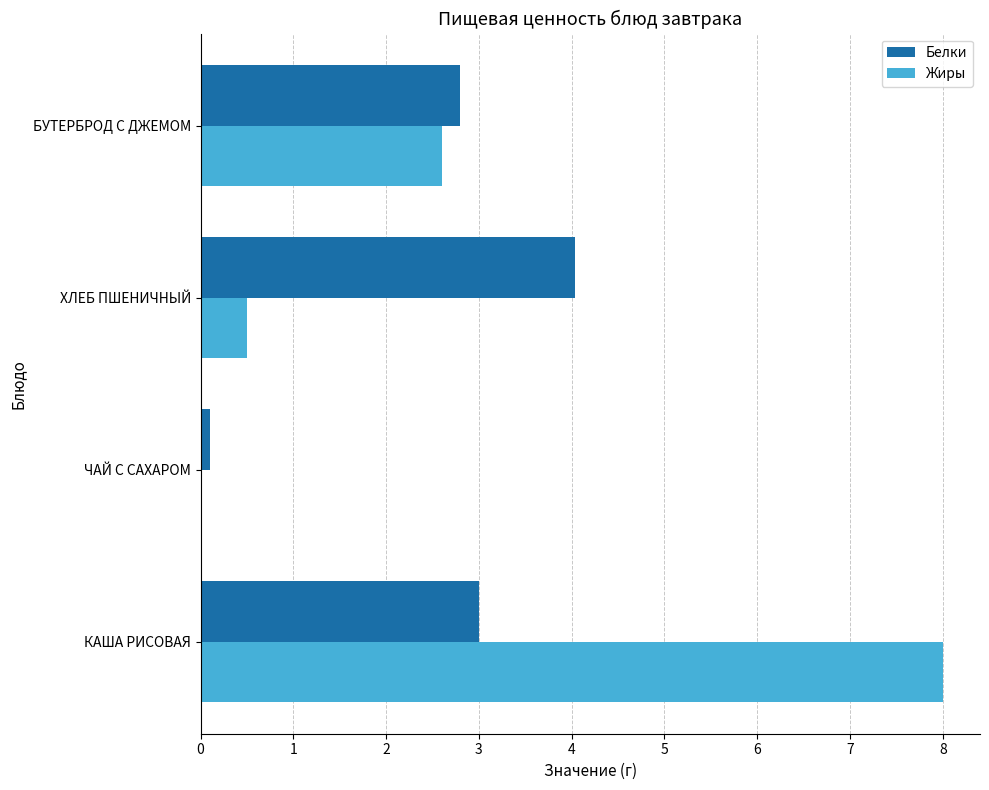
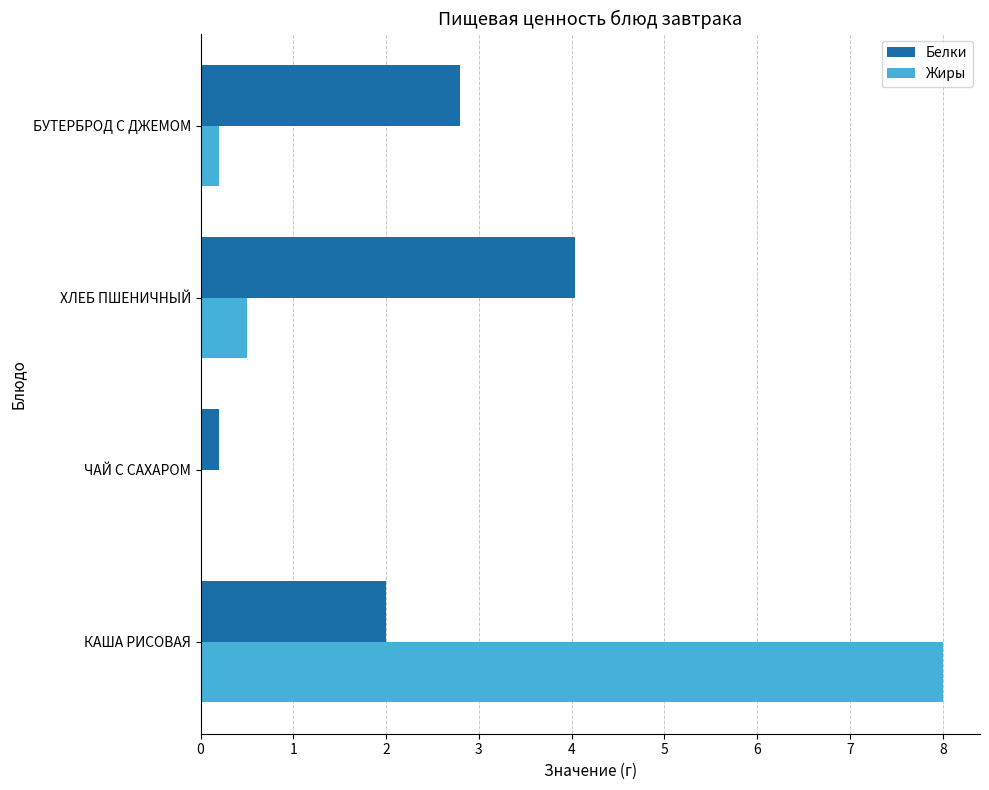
Жиры, БУТЕРБРОД С ДЖЕМОМ: 2.6 -> 0.2
Белки, ЧАЙ С САХАРОМ: 0.1 -> 0.2
Белки, КАША РИСОВАЯ: 3 -> 2
